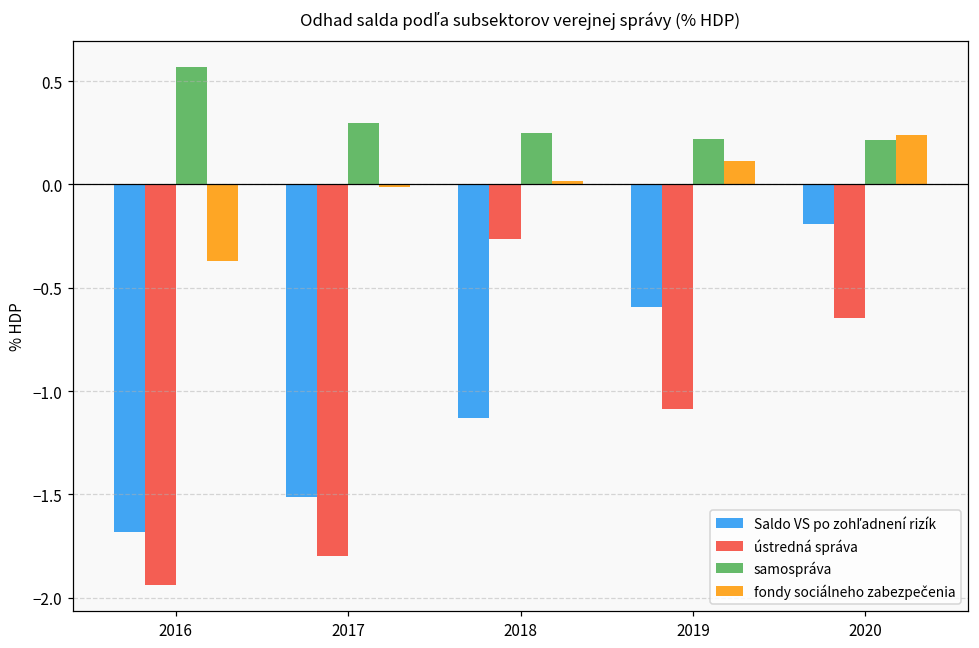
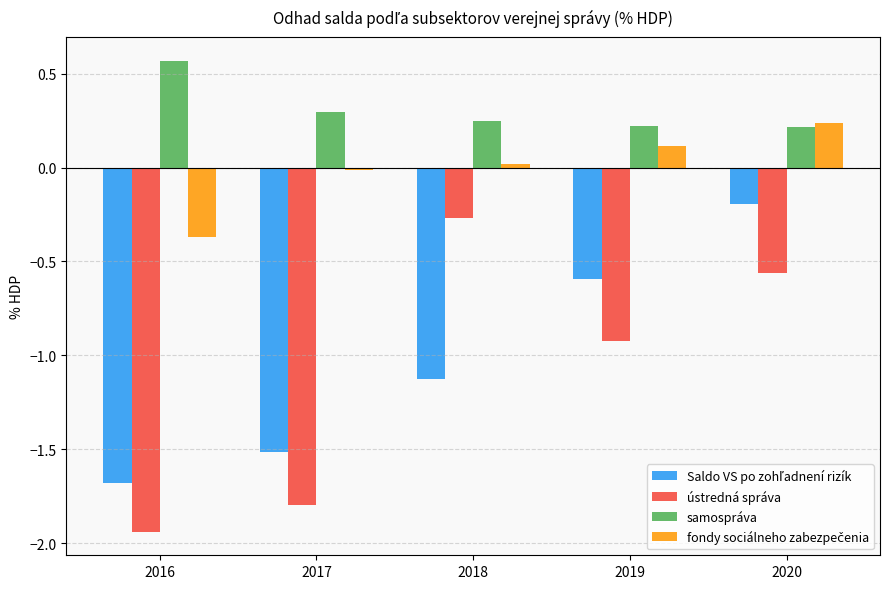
ústredná správa, 2019: -1.09 -> -0.92
ústredná správa, 2020: -0.64 -> -0.56
